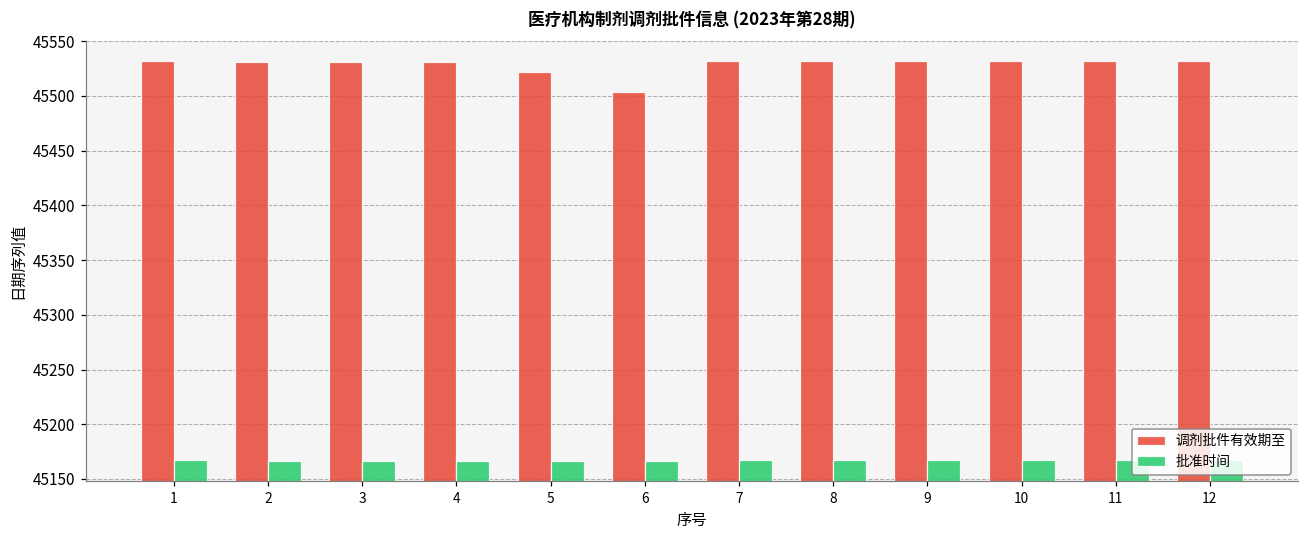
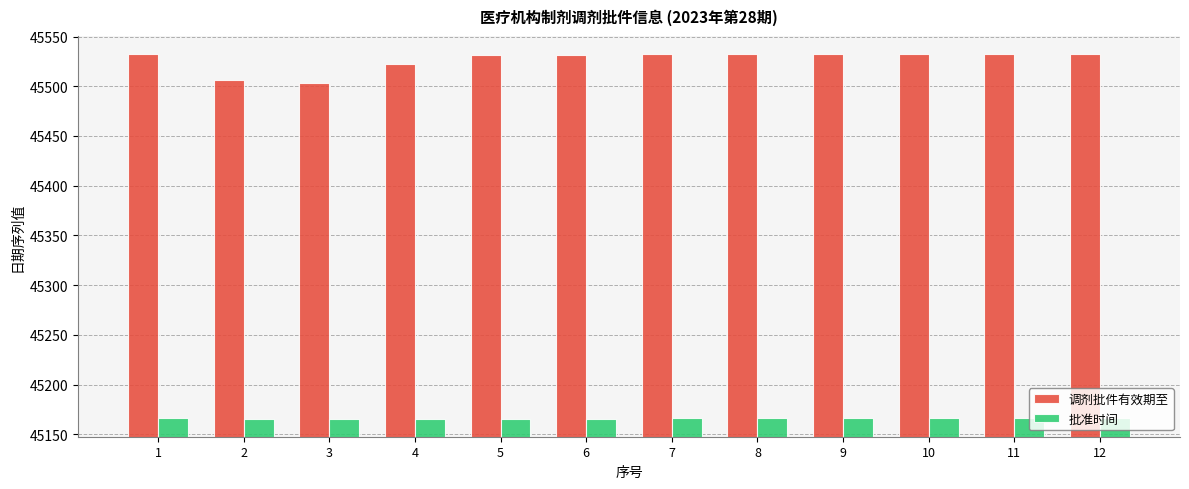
调剂批件有效期至, 2: 45530 -> 45510
调剂批件有效期至, 3: 45530 -> 45500
调剂批件有效期至, 4: 45530 -> 45520
调剂批件有效期至, 5: 45520 -> 45530
调剂批件有效期至, 6: 45500 -> 45530
